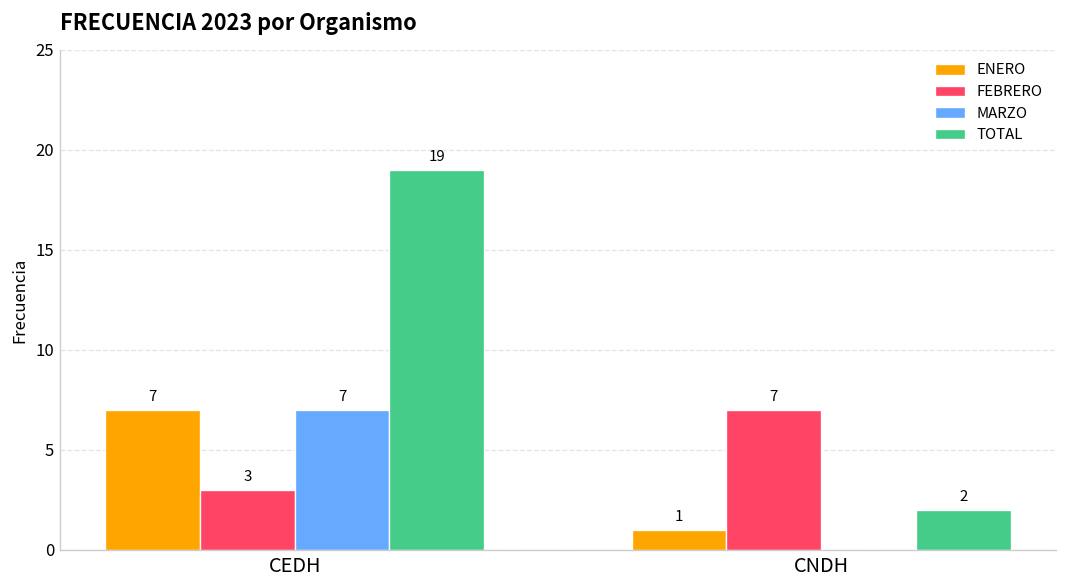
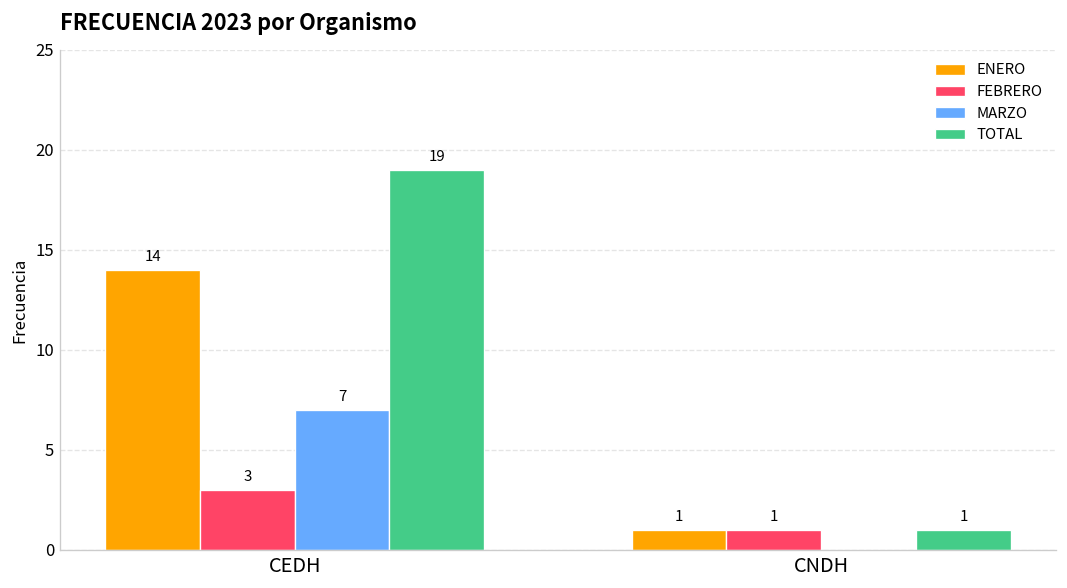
ENERO, CEDH: 7 -> 14
FEBRERO, CNDH: 7 -> 1
TOTAL, CNDH: 2 -> 1
